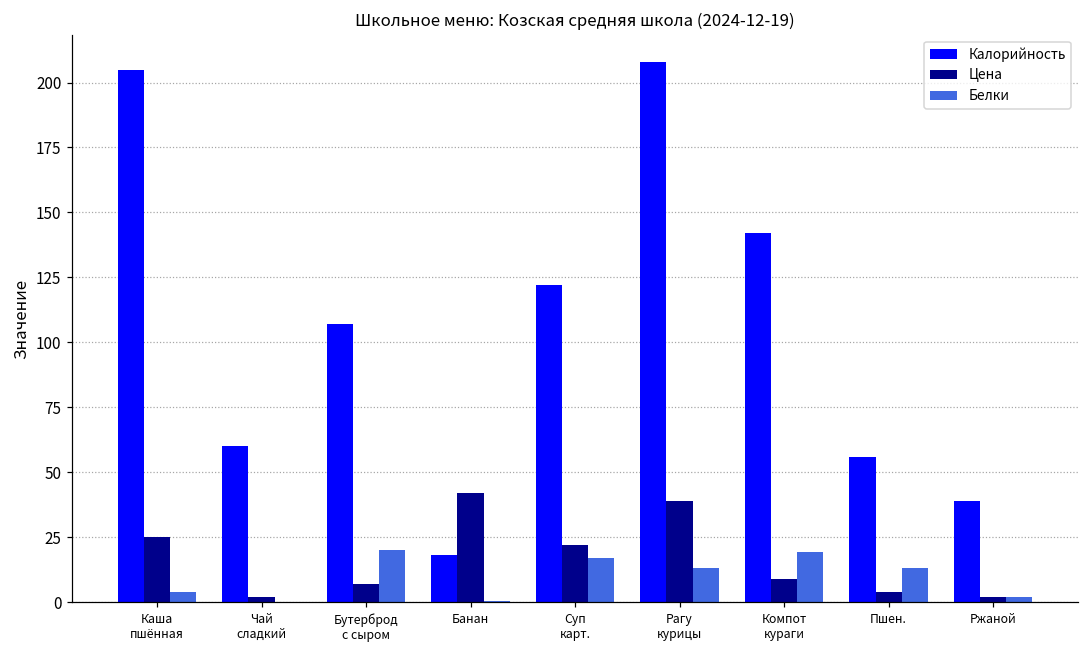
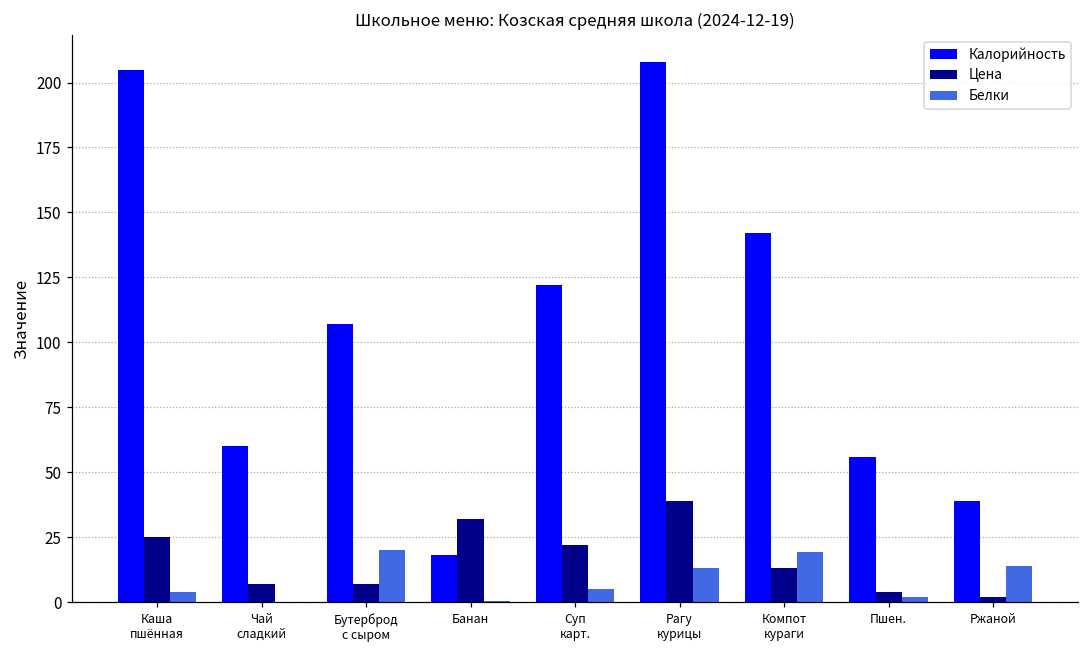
Цена, Чай сладкий: 2 -> 7
Цена, Банан: 42 -> 32
Белки, Суп карт.: 17 -> 5
Цена, Компот кураги: 9 -> 13
Белки, Пшен.: 13 -> 2
Белки, Ржаной: 2 -> 14
